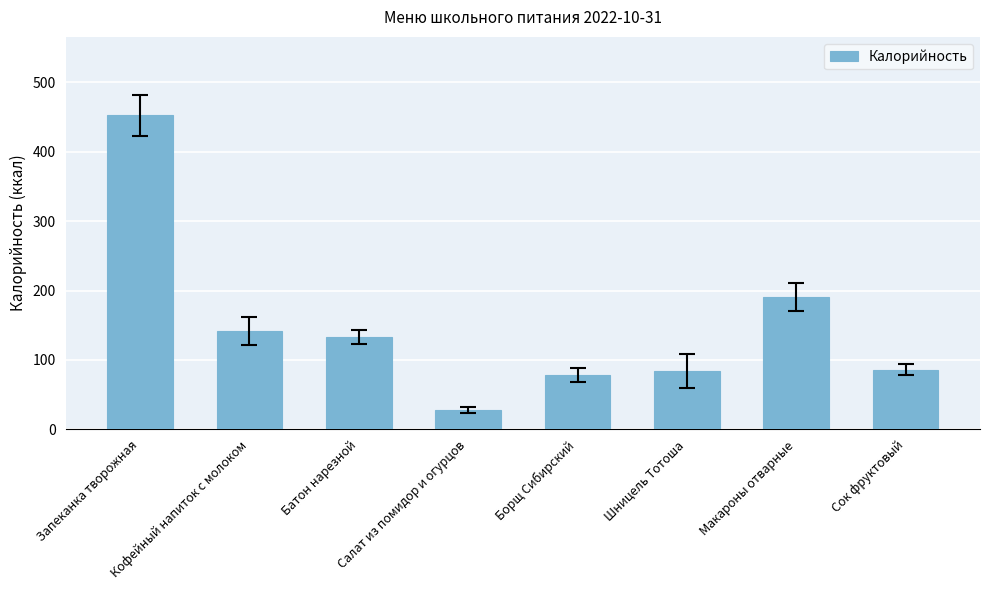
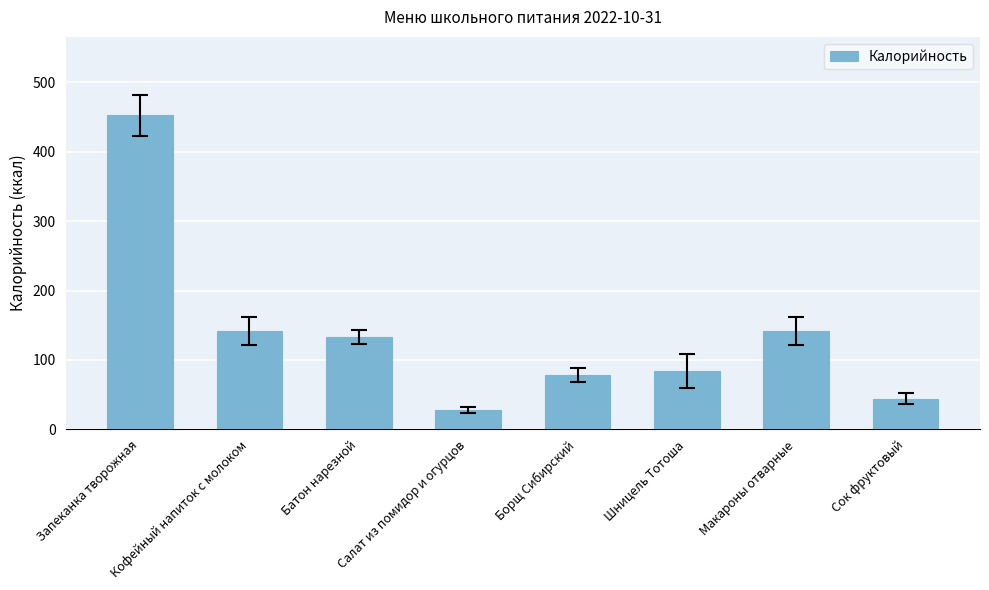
Калорийность, Макароны отварные: 190 -> 140
Калорийность, Сок фруктовый: 90 -> 40
